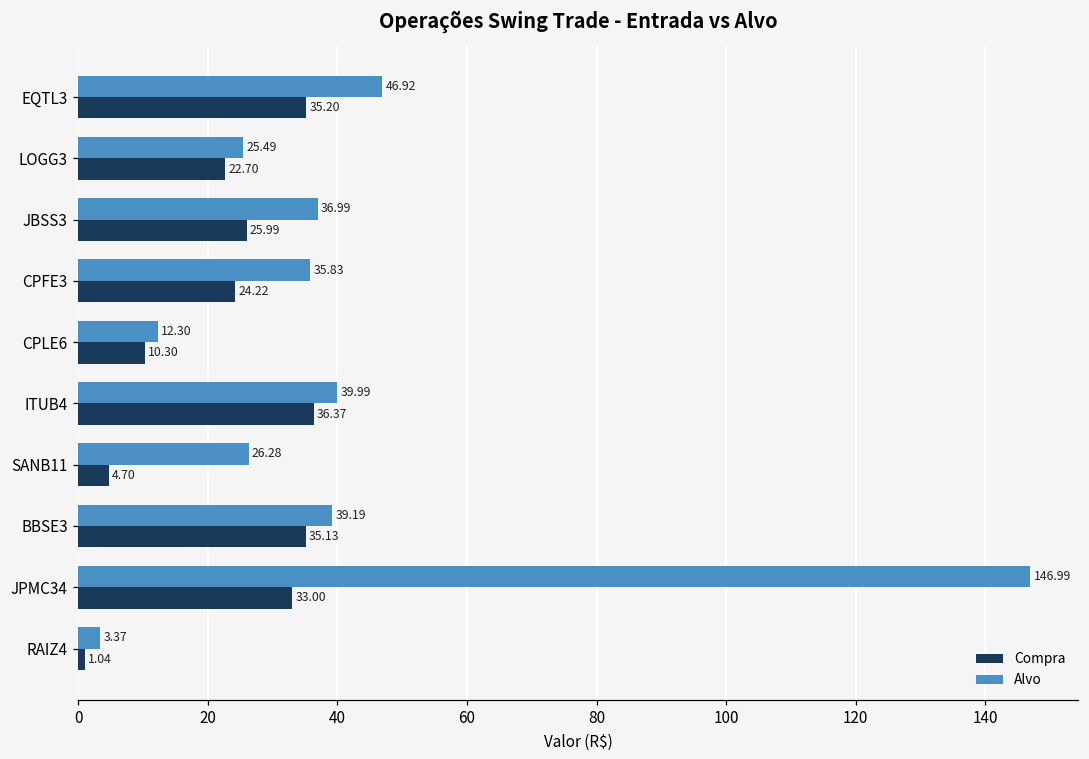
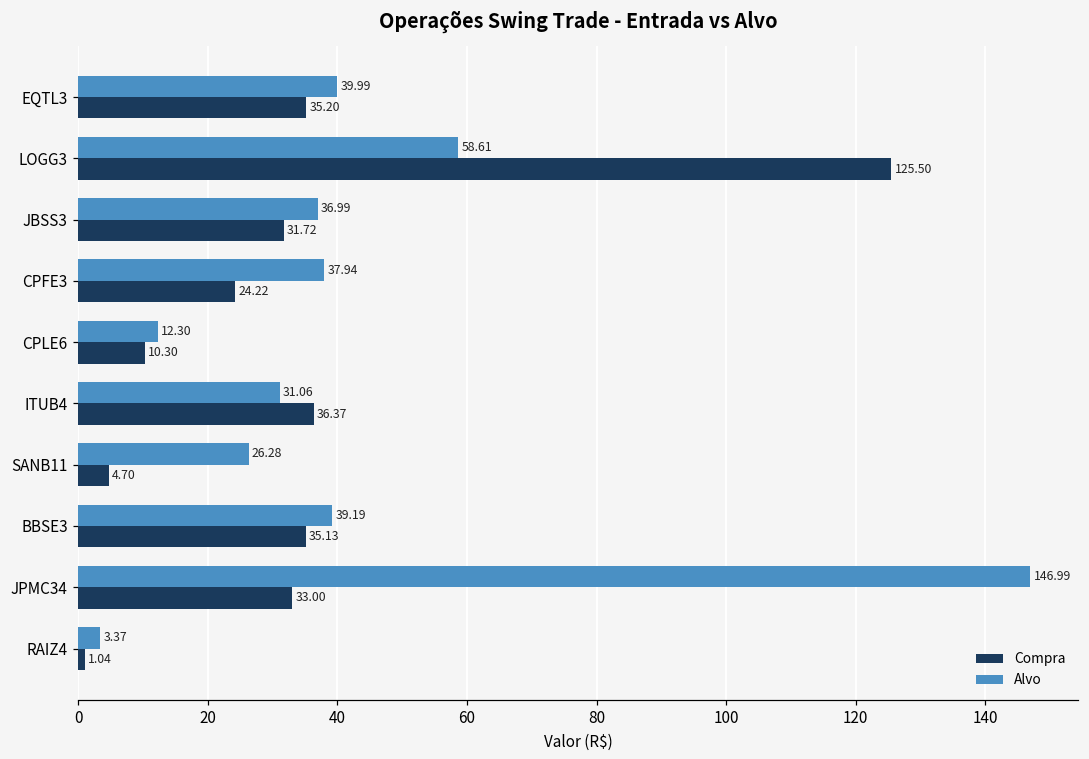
Alvo, EQTL3: 46.92 -> 39.99
Alvo, LOGG3: 25.49 -> 58.61
Compra, LOGG3: 22.70 -> 125.50
Compra, JBSS3: 25.99 -> 31.72
Alvo, CPFE3: 35.83 -> 37.94
Alvo, ITUB4: 39.99 -> 31.06
